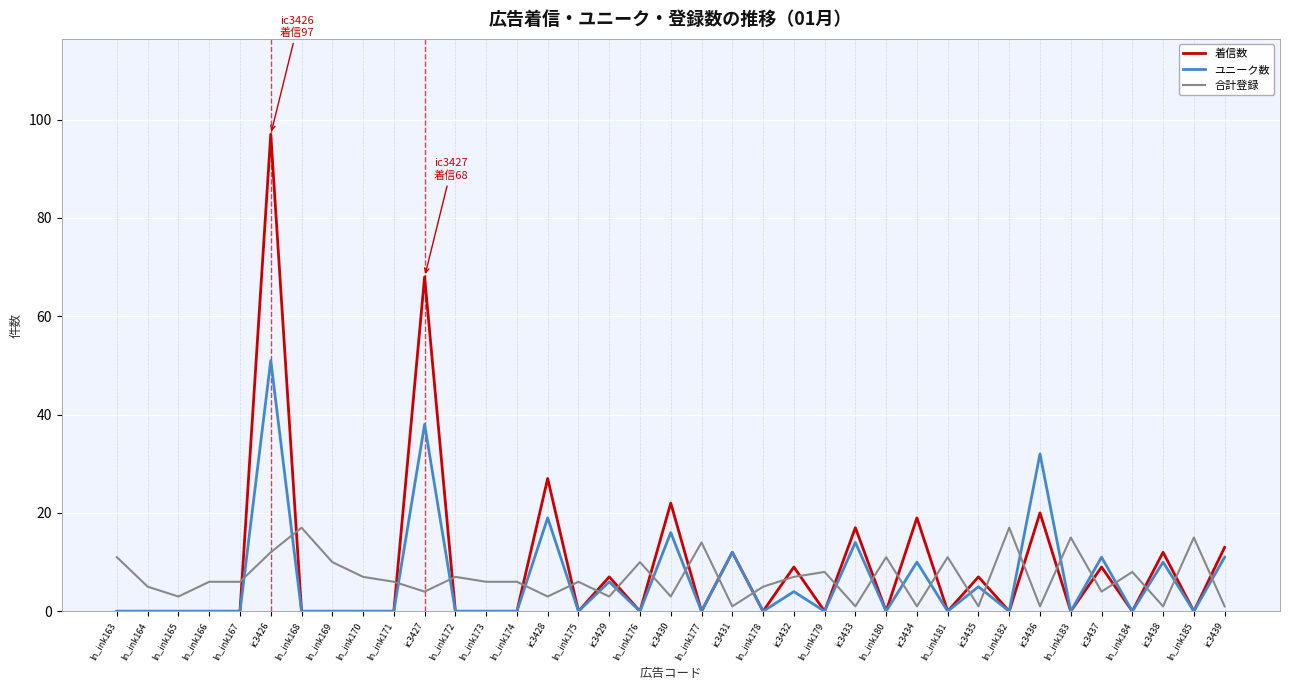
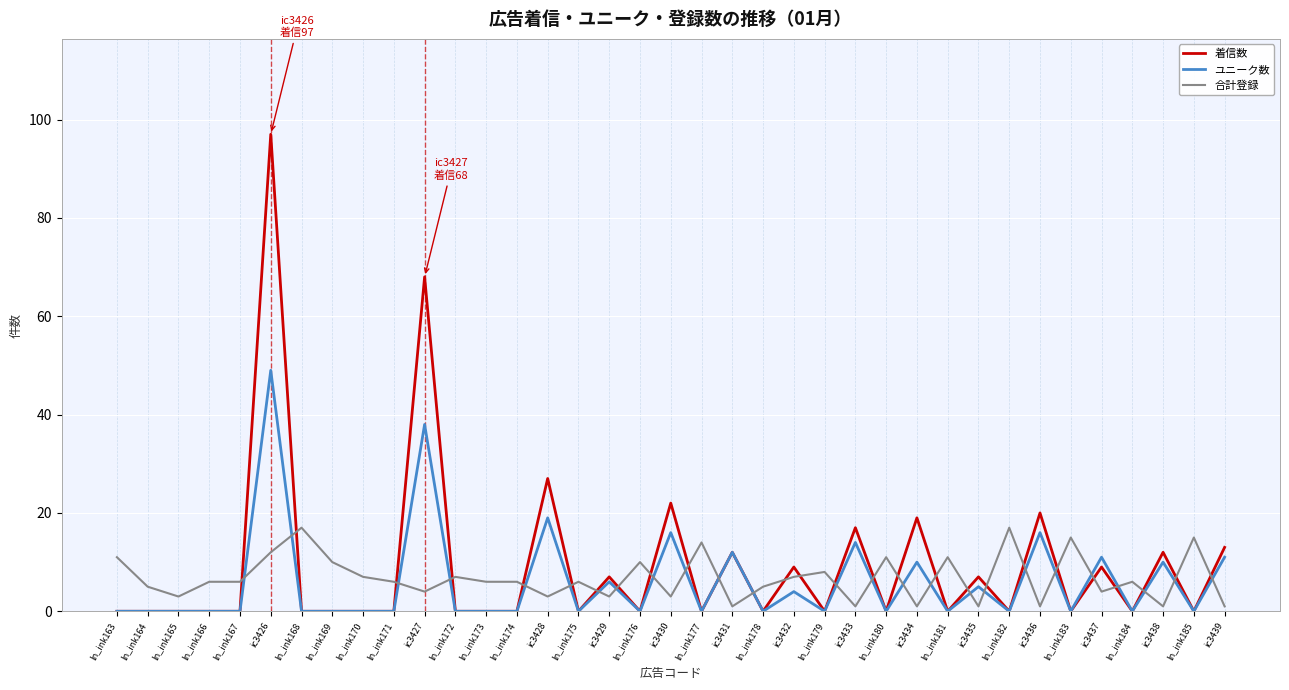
ユニーク数, ic3426: 51 -> 49
ユニーク数, ic3436: 32 -> 16
合計登録, ln_ink184: 8 -> 6
